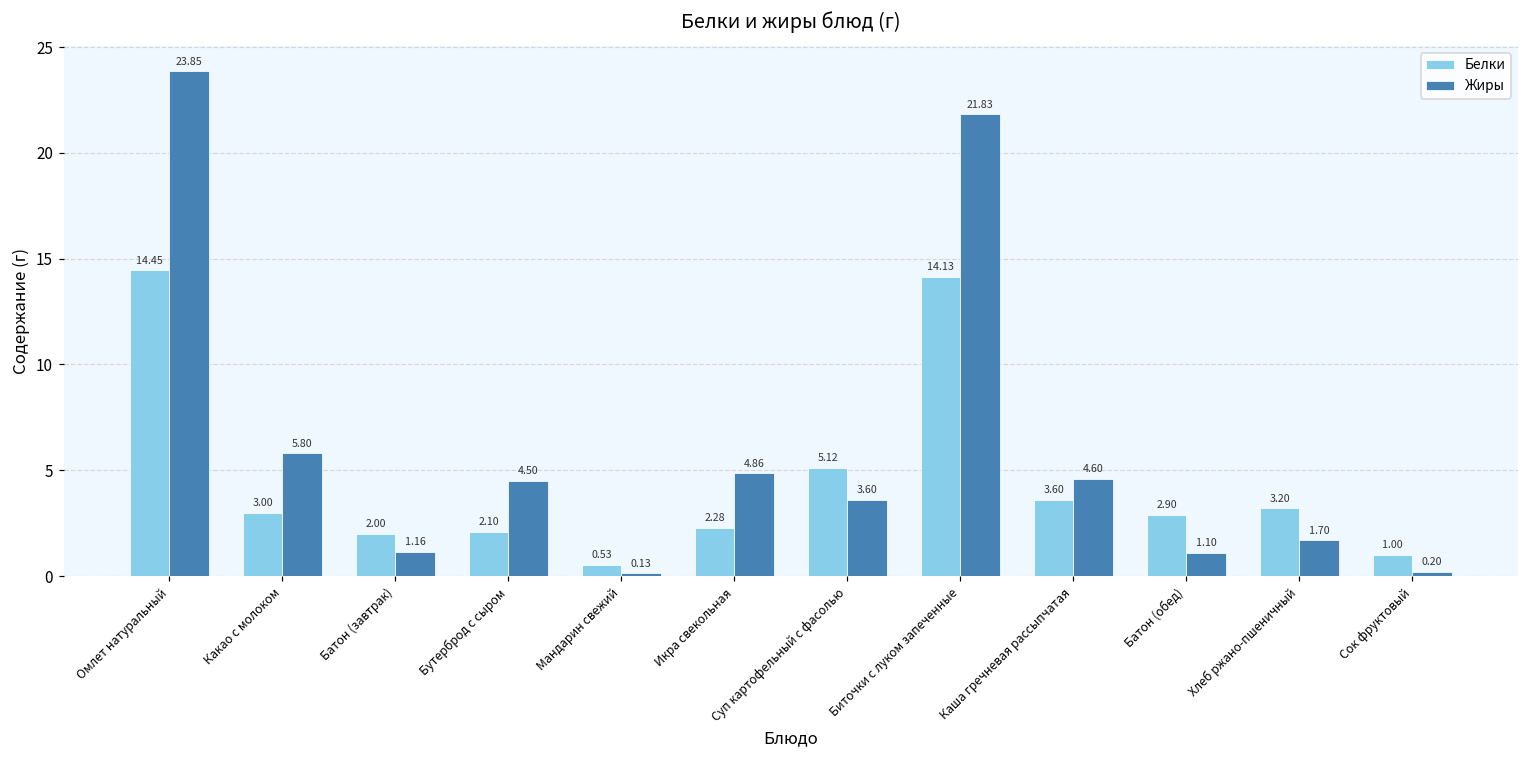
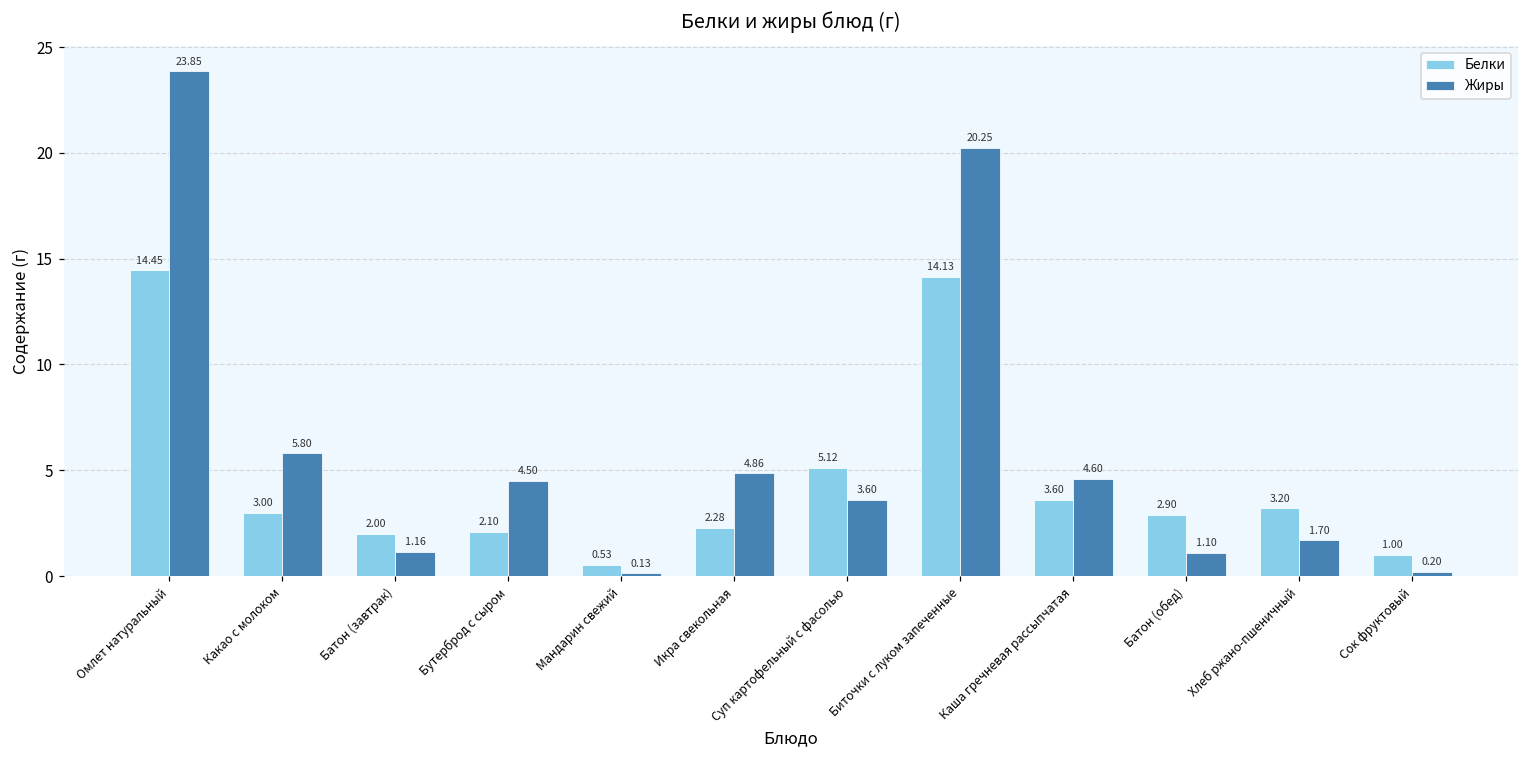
Жиры, Биточки с луком запеченные: 21.83 -> 20.25
